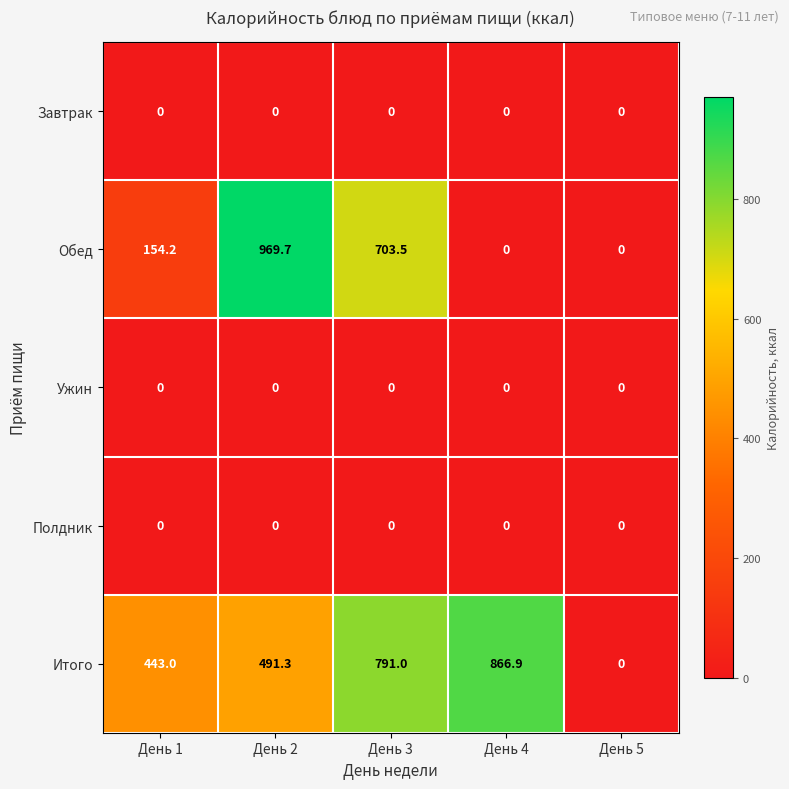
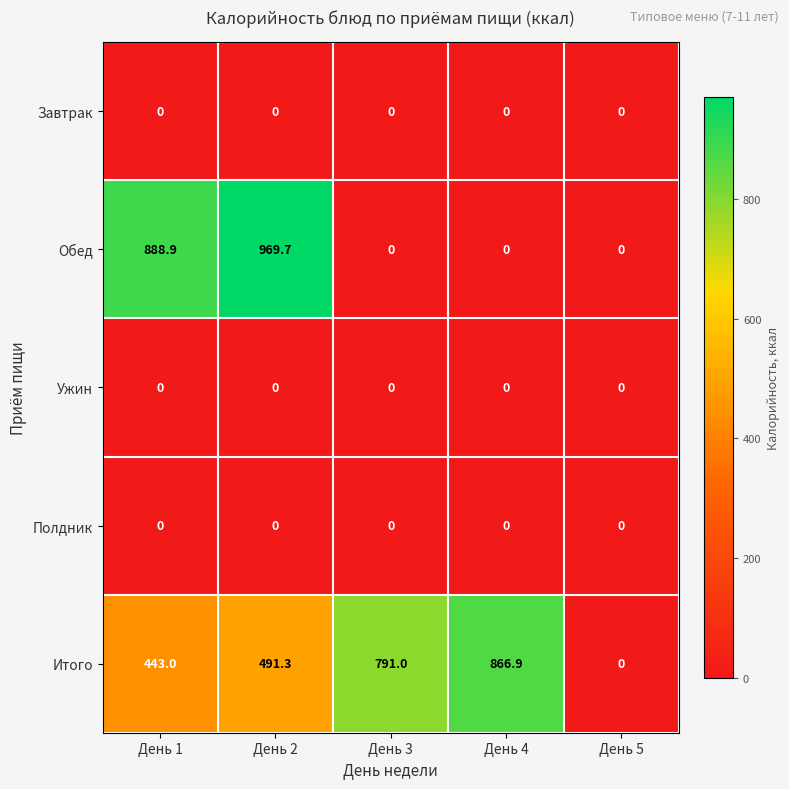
Обед, День 1: 154.2 -> 888.9
Обед, День 3: 703.5 -> 0
